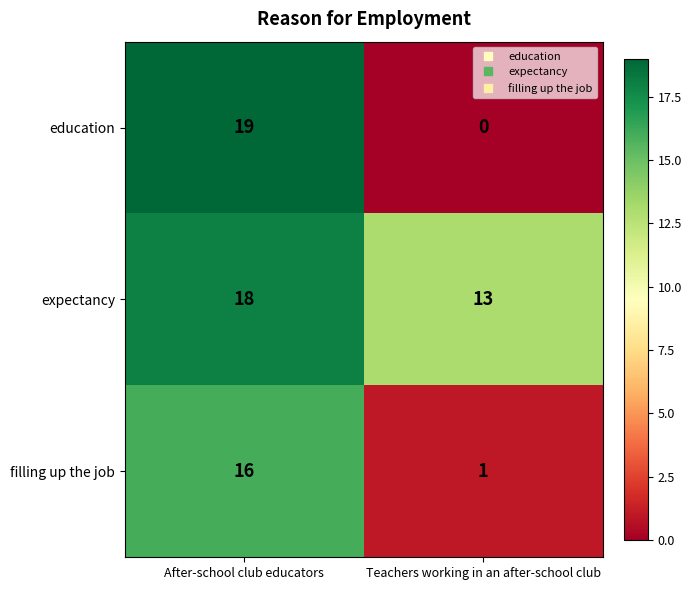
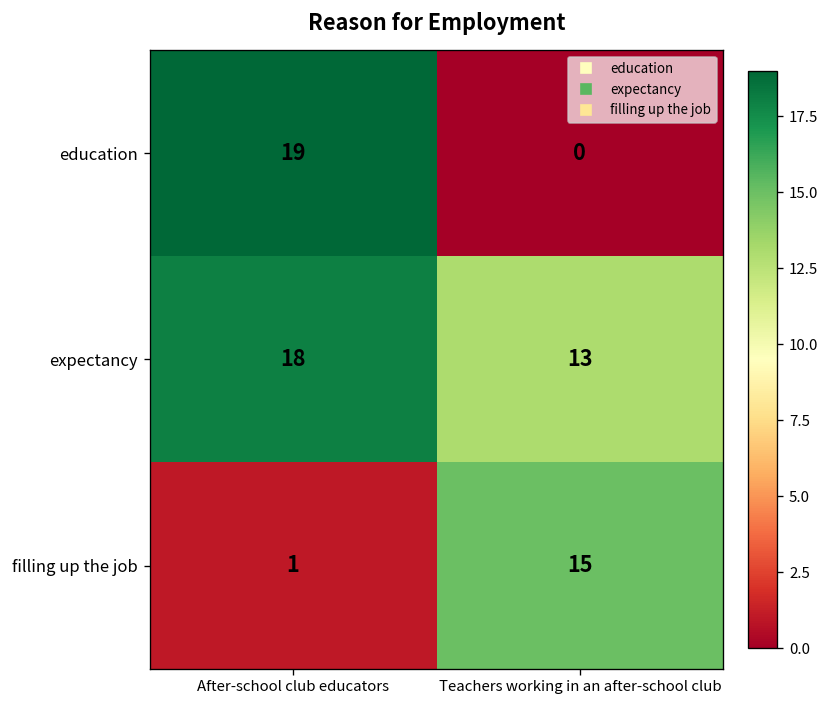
filling up the job, After-school club educators: 16 -> 1
filling up the job, Teachers working in an after-school club: 1 -> 15
